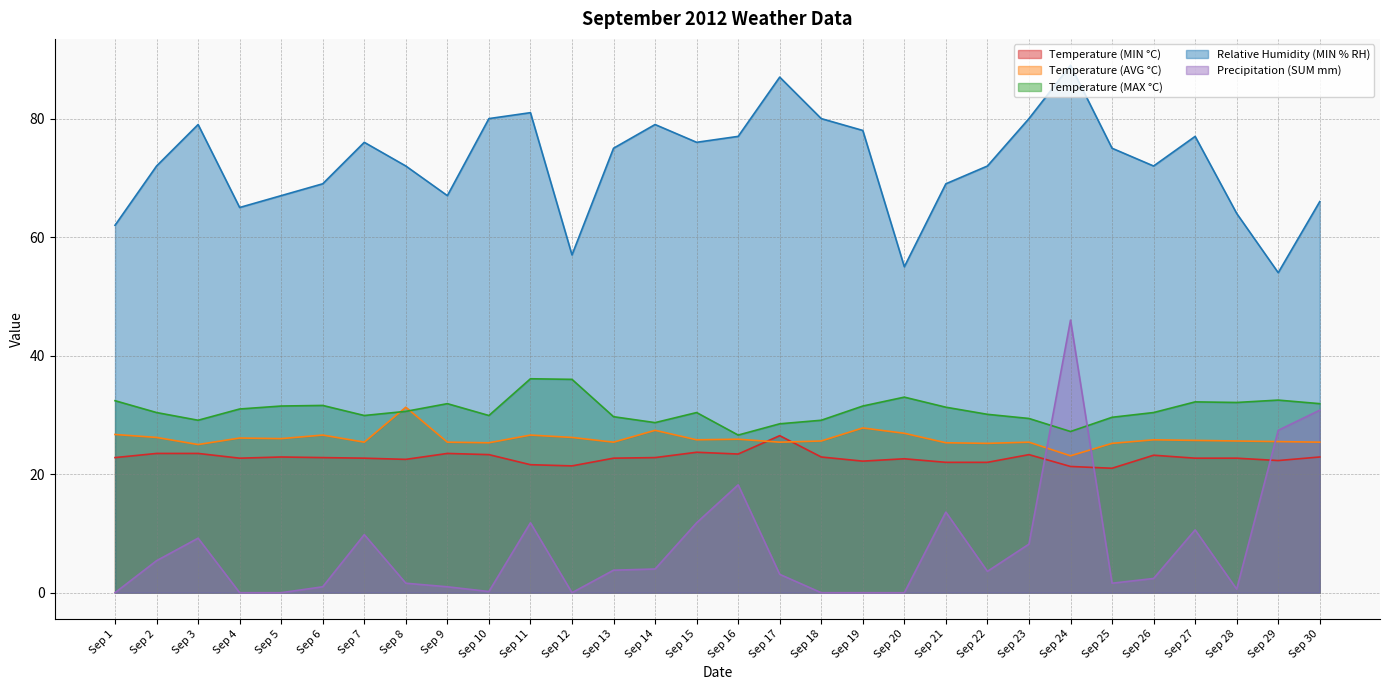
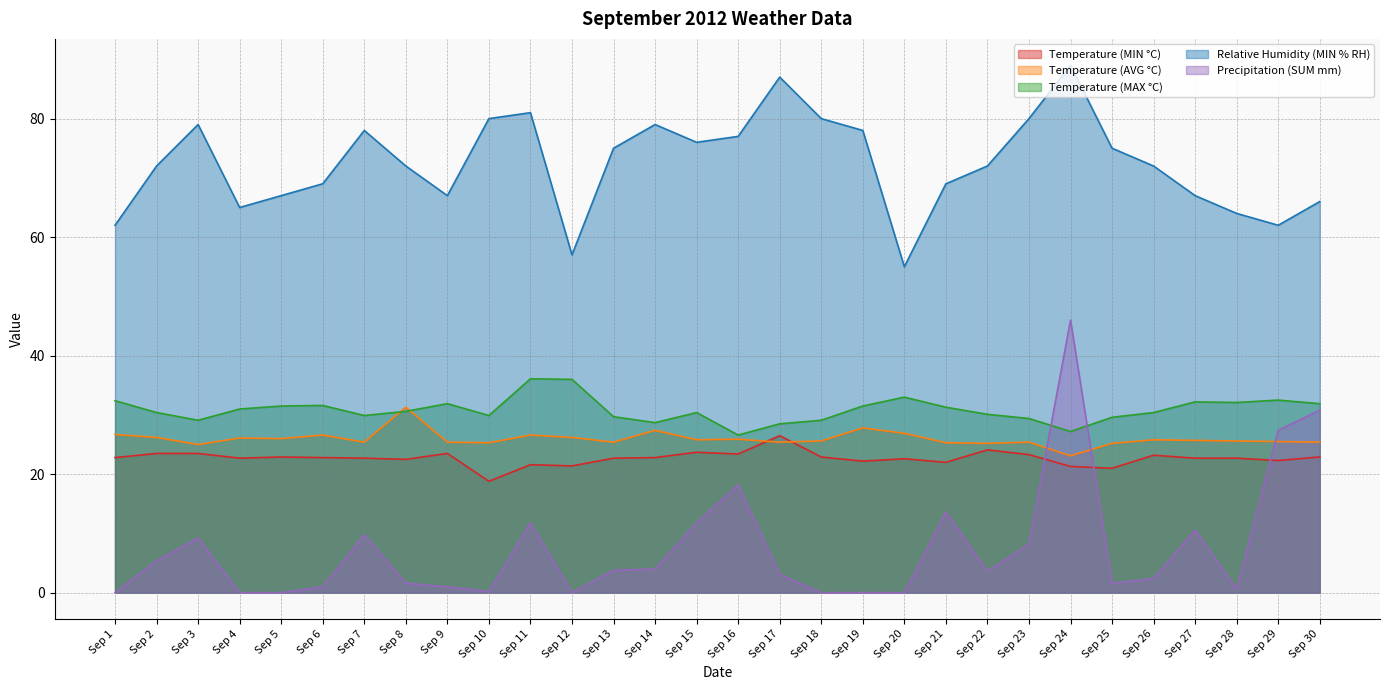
Relative Humidity (MIN % RH), Sep 7: 76 -> 78
Temperature (MIN °C), Sep 10: 23 -> 19
Temperature (MIN °C), Sep 22: 22 -> 24
Relative Humidity (MIN % RH), Sep 27: 77 -> 67
Relative Humidity (MIN % RH), Sep 29: 54 -> 62
